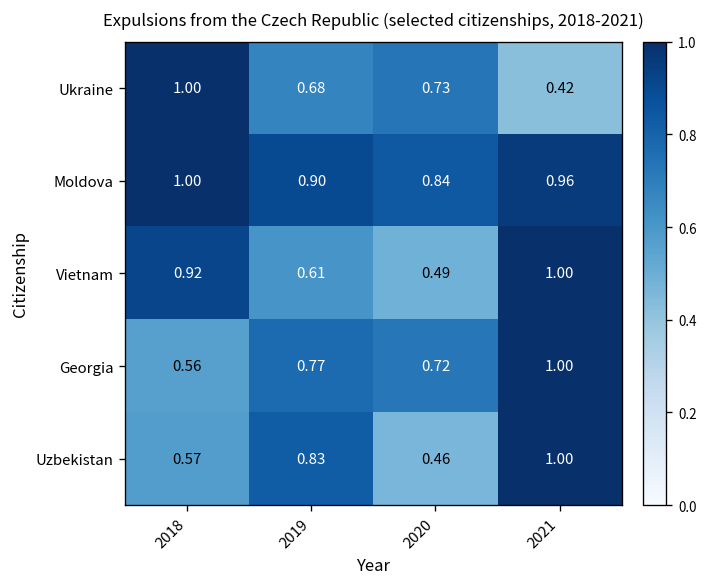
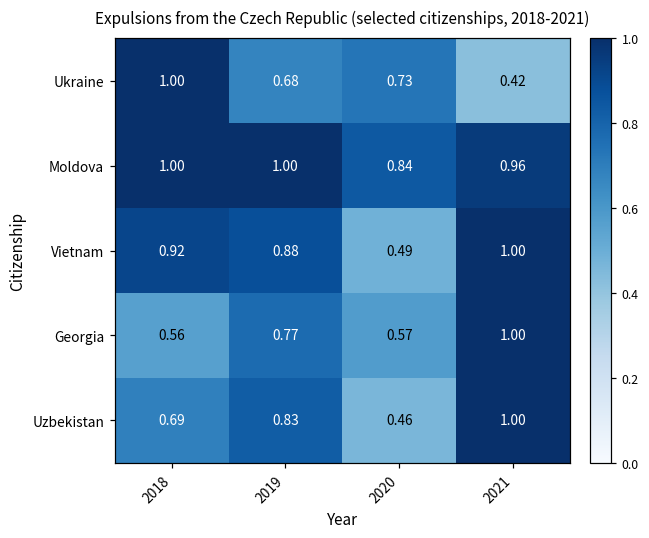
Moldova, 2019: 0.90 -> 1.00
Vietnam, 2019: 0.61 -> 0.88
Georgia, 2020: 0.72 -> 0.57
Uzbekistan, 2018: 0.57 -> 0.69
